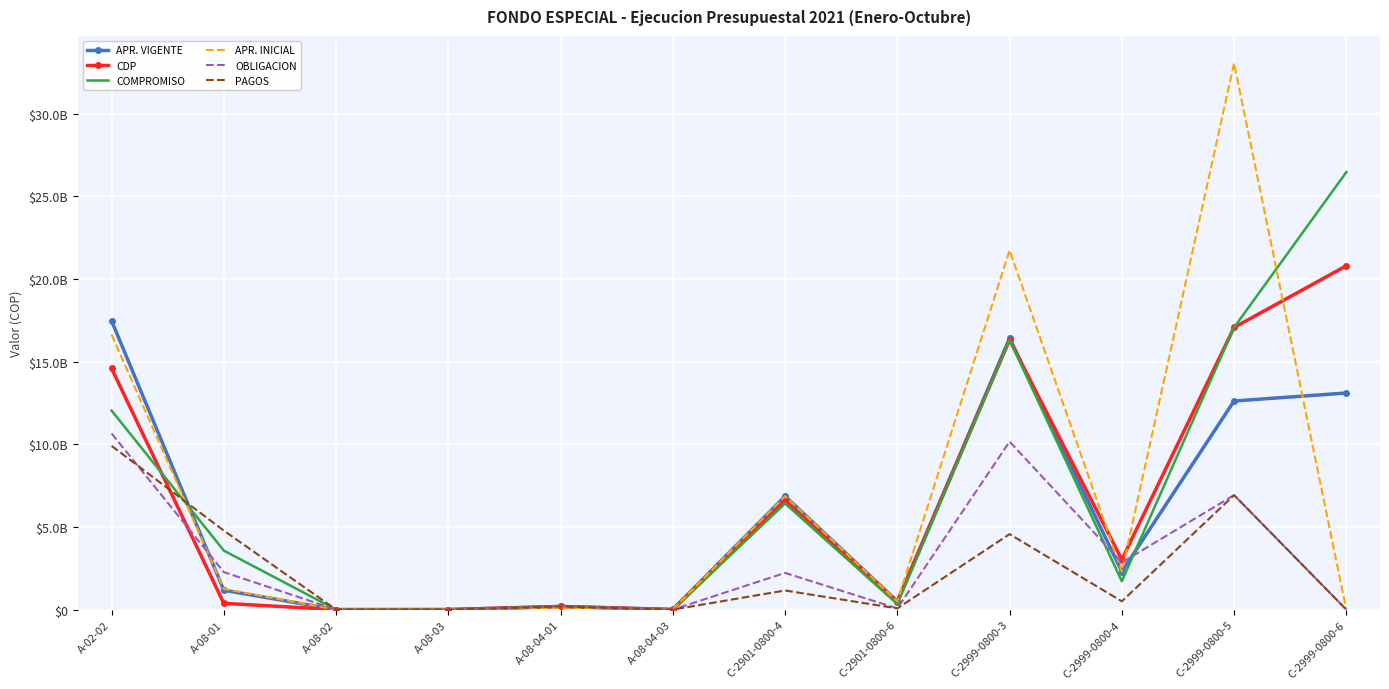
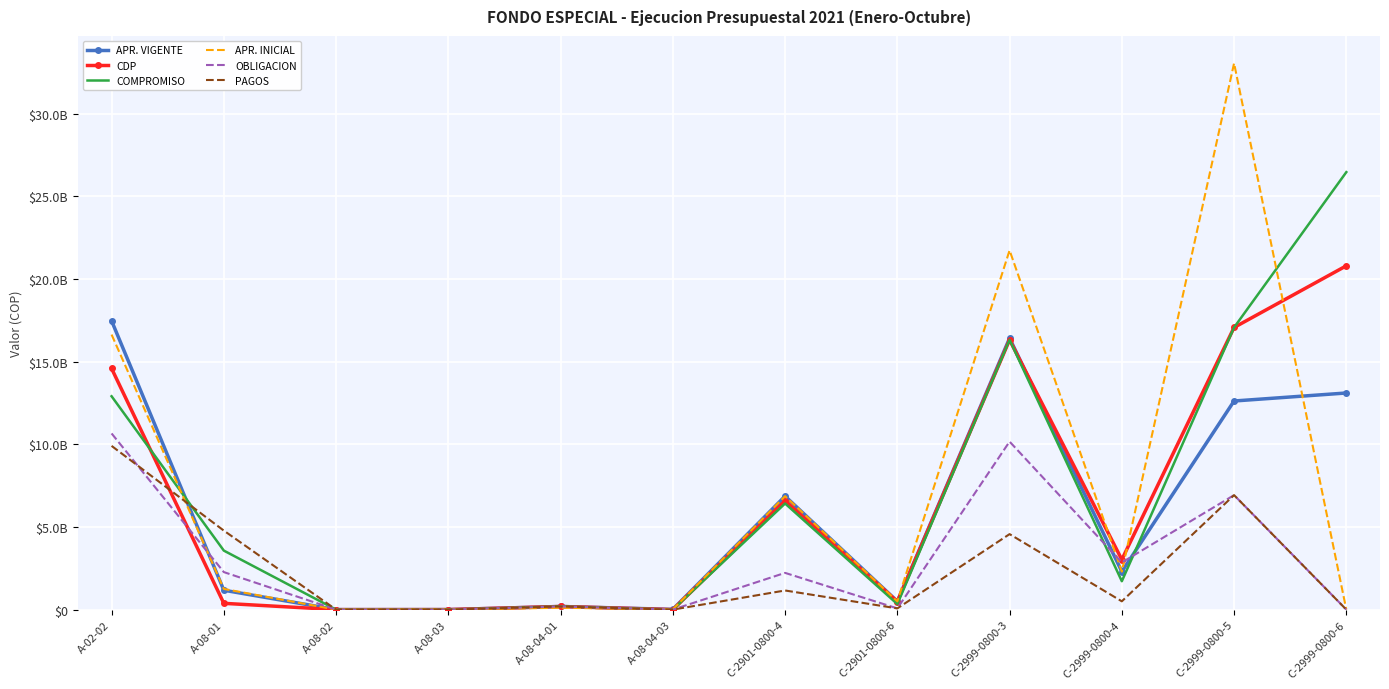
COMPROMISO, A-02-02: $12000000000 -> $12900000000
